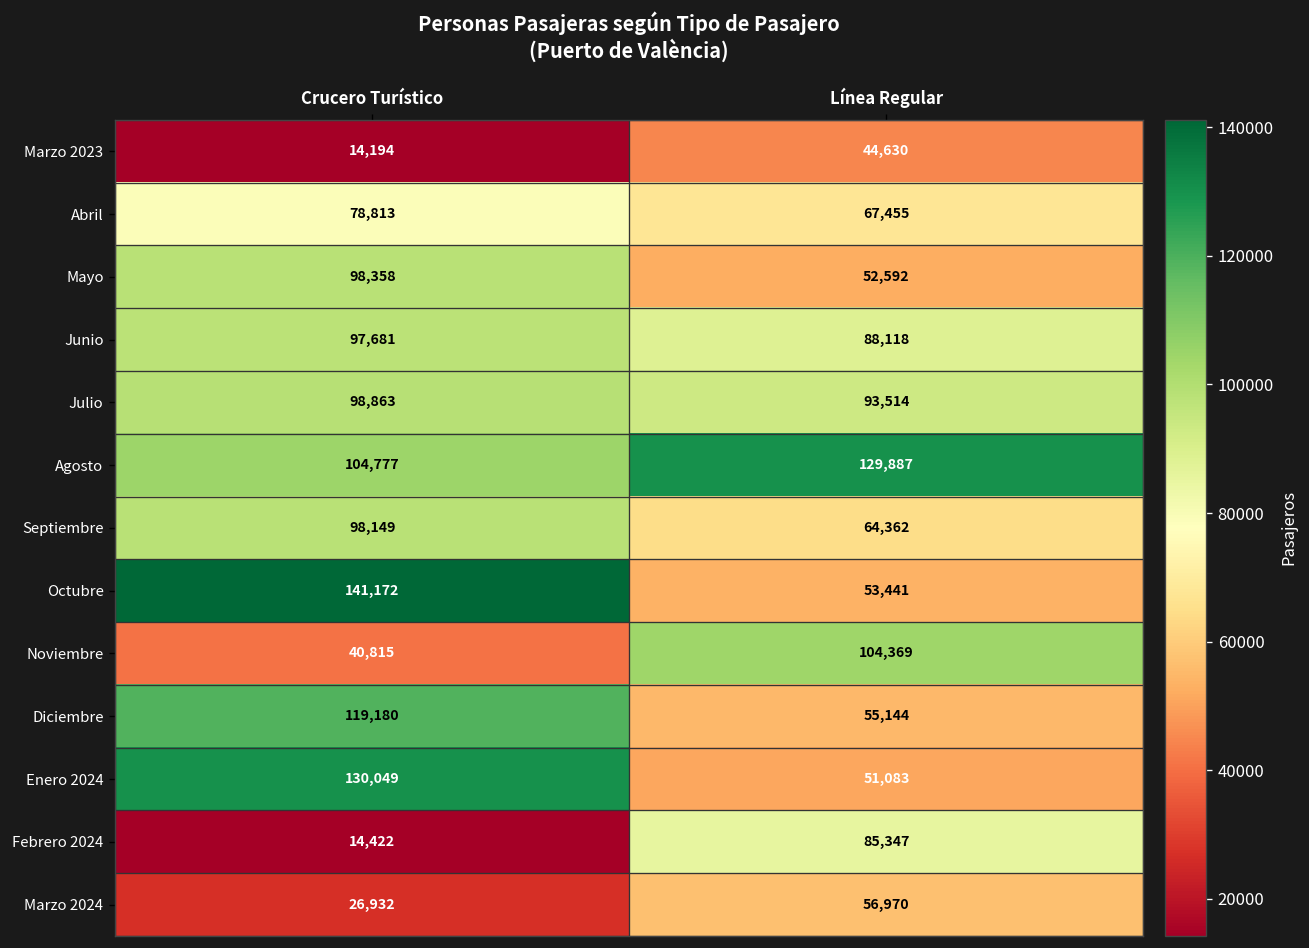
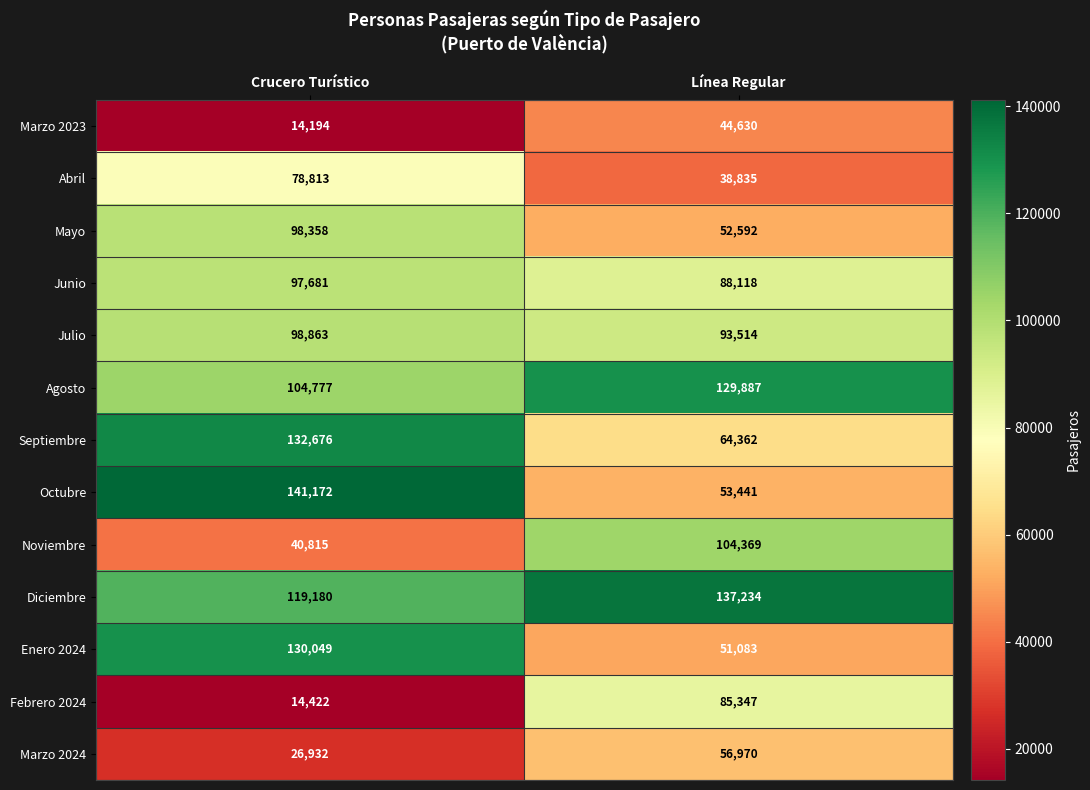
Abril, Línea Regular: 67,455 -> 38,835
Septiembre, Crucero Turístico: 98,149 -> 132,676
Diciembre, Línea Regular: 55,144 -> 137,234
